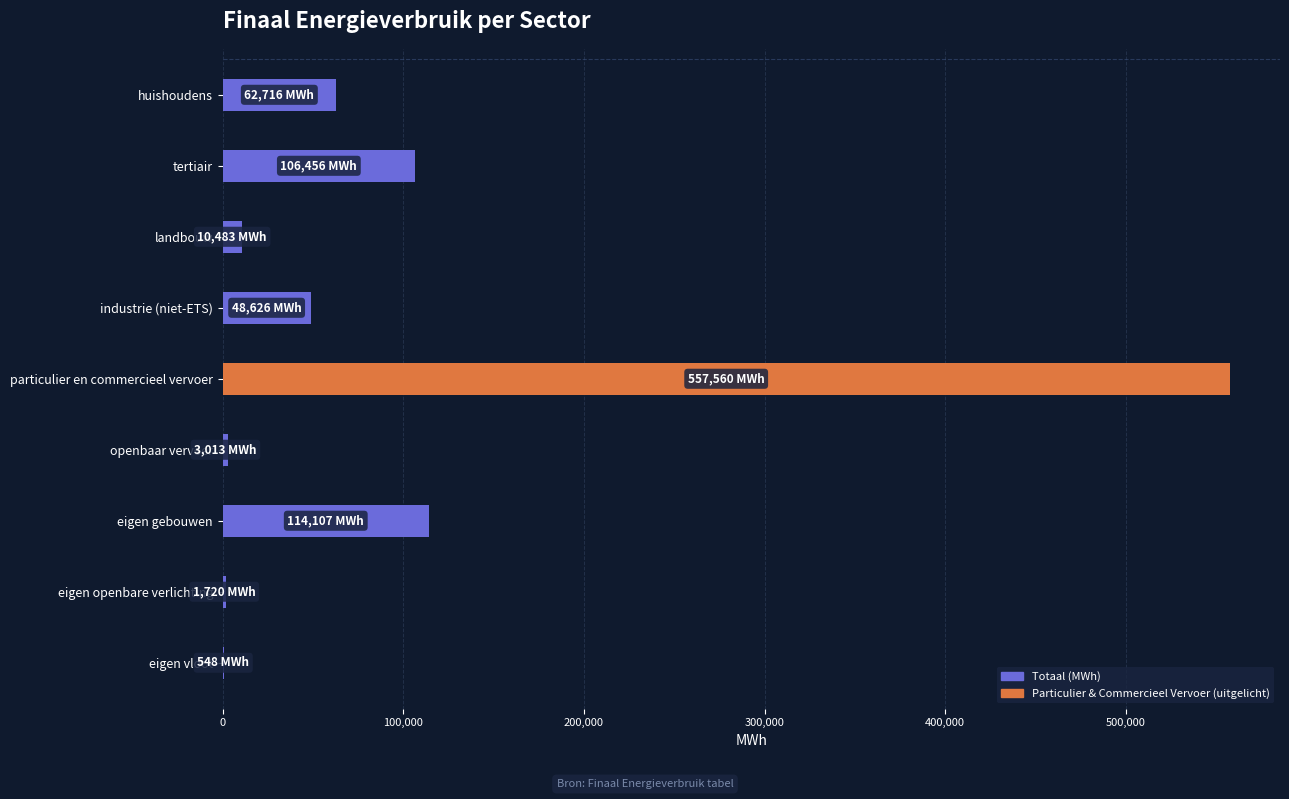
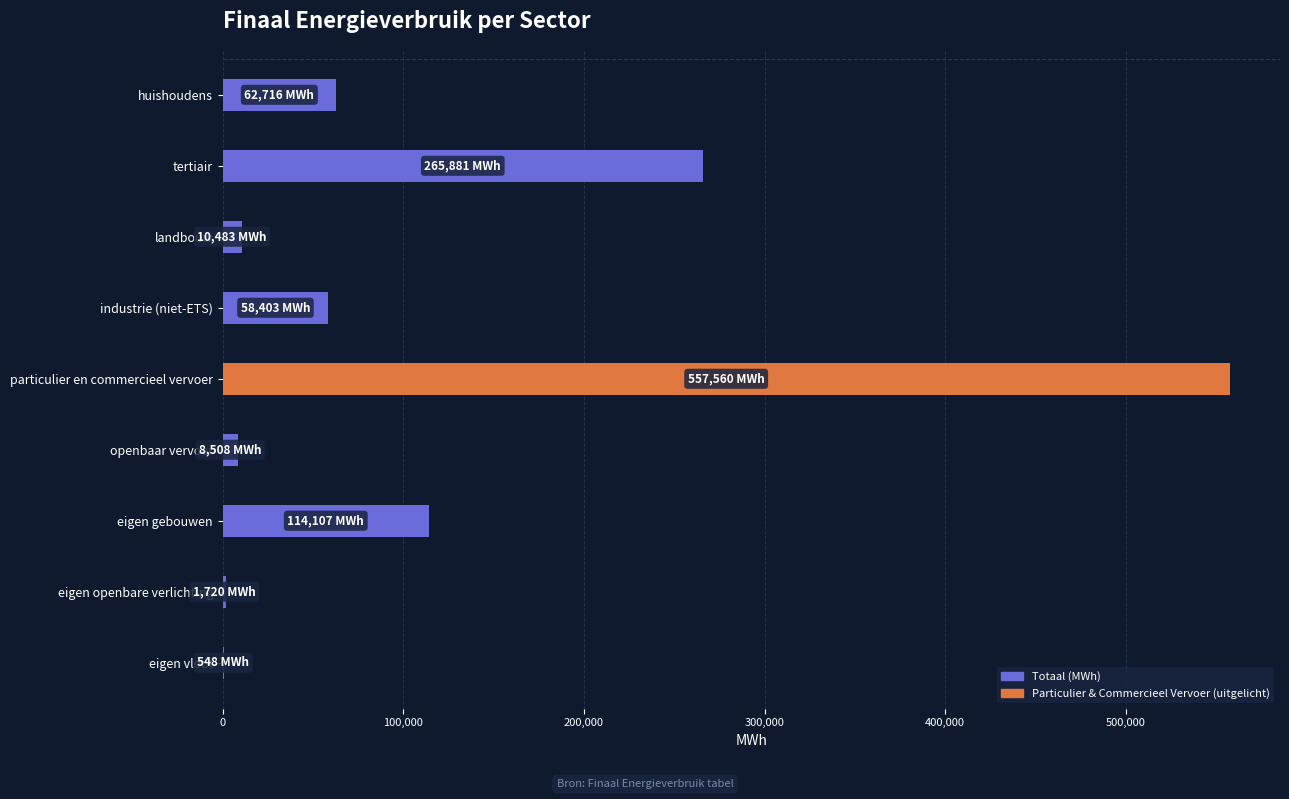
tertiair: 106,456 -> 265,881
industrie (niet-ETS): 48,626 -> 58,403
openbaar vervoer: 3,013 -> 8,508
